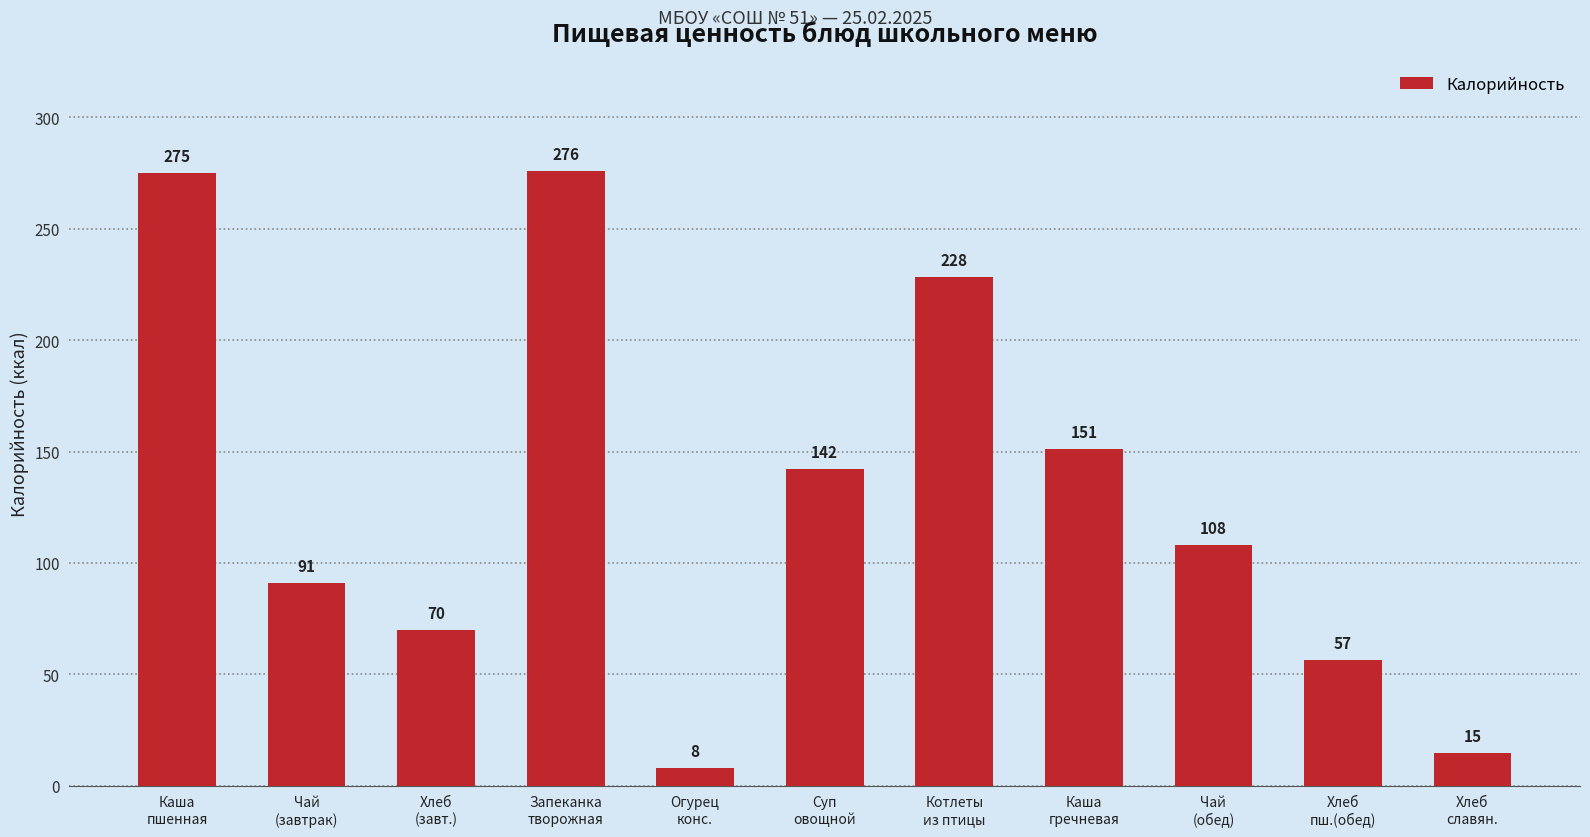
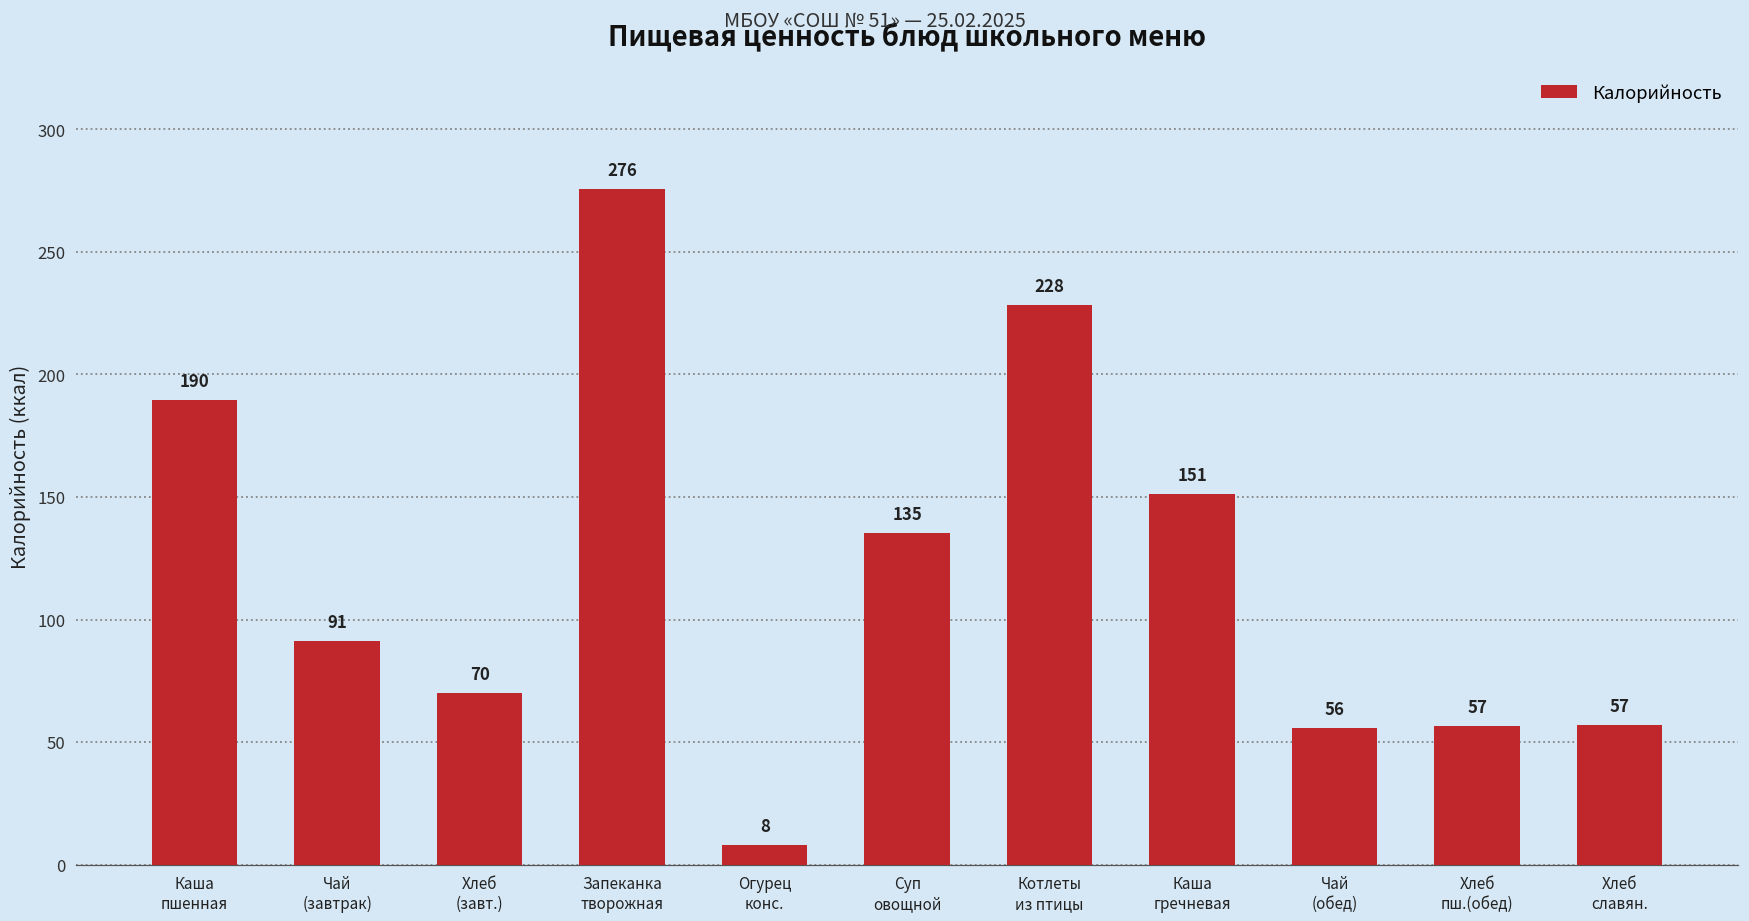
Каша пшенная: 275 -> 190
Суп овощной: 142 -> 135
Чай (обед): 108 -> 56
Хлеб славян.: 15 -> 57
